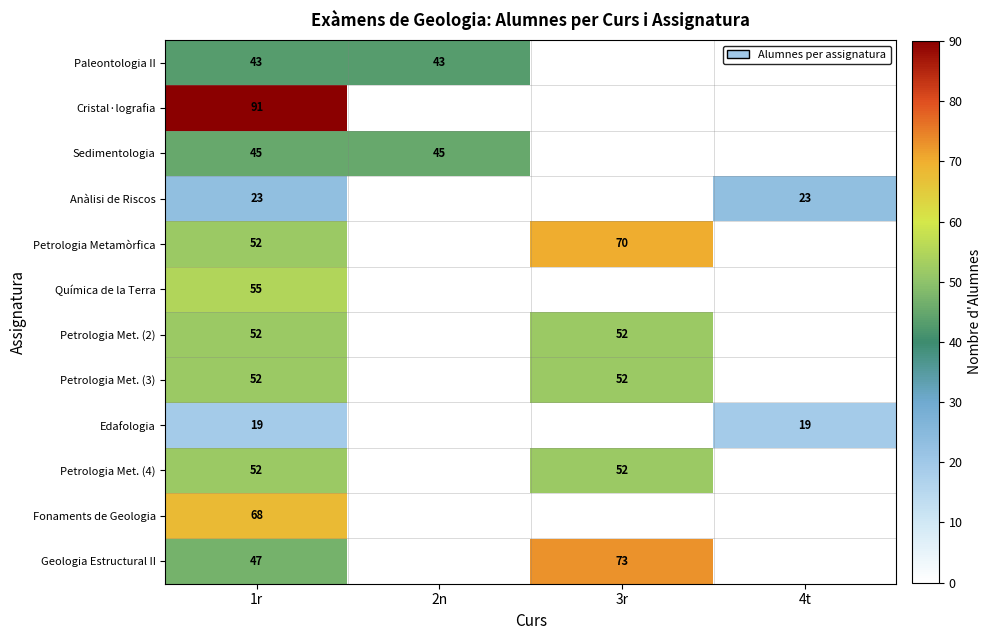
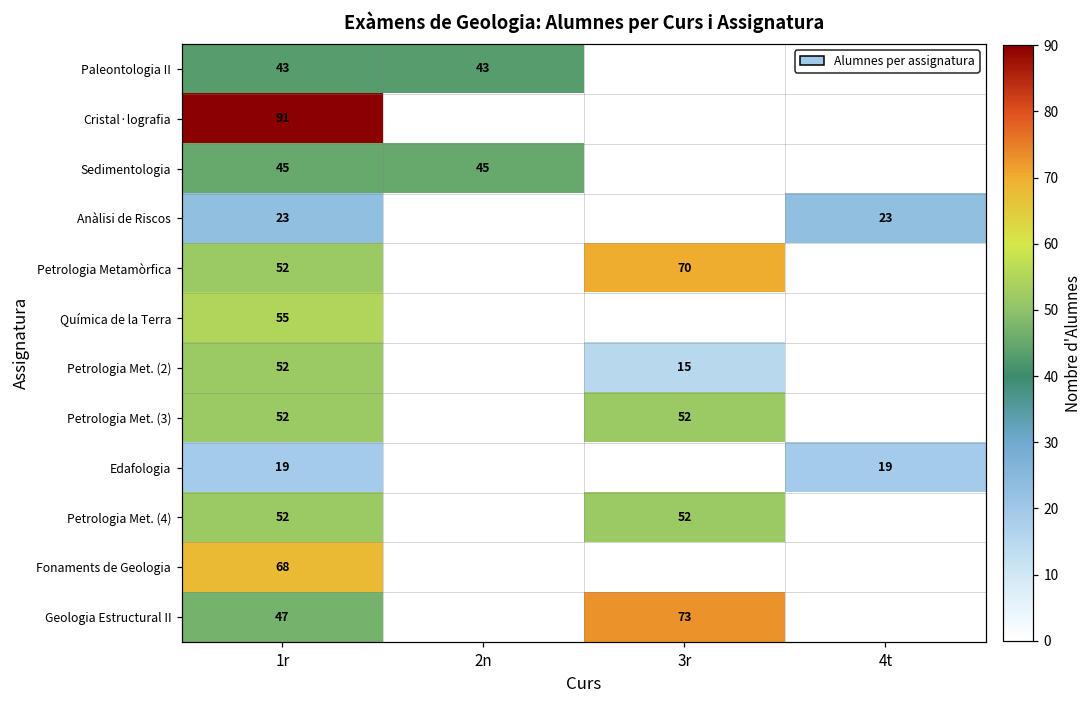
Petrologia Met. (2), 3r: 52 -> 15
